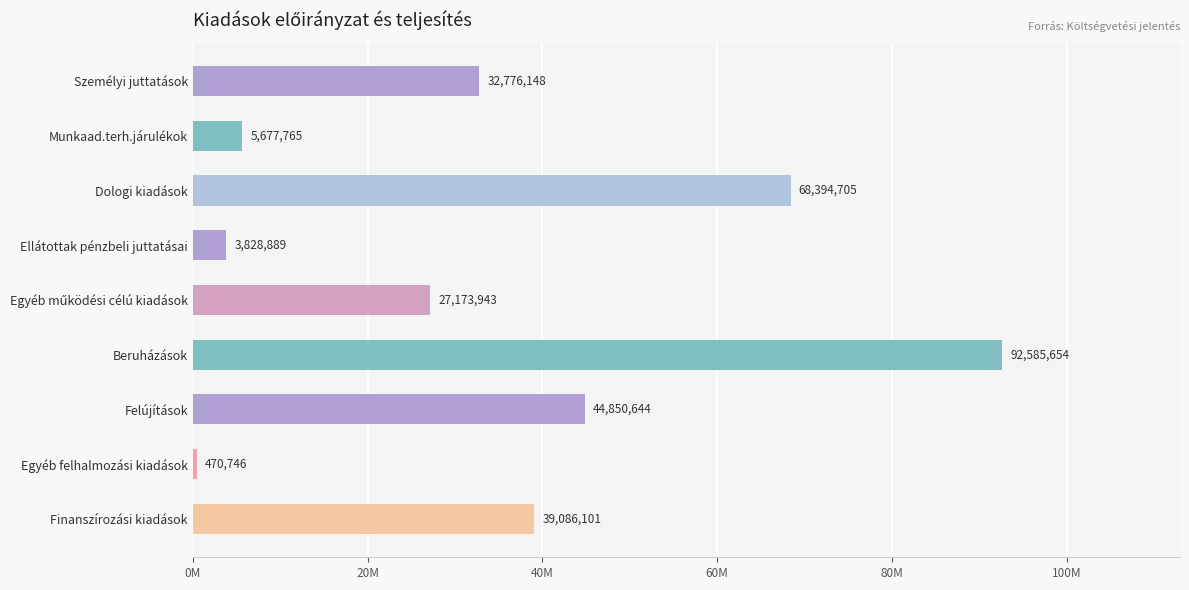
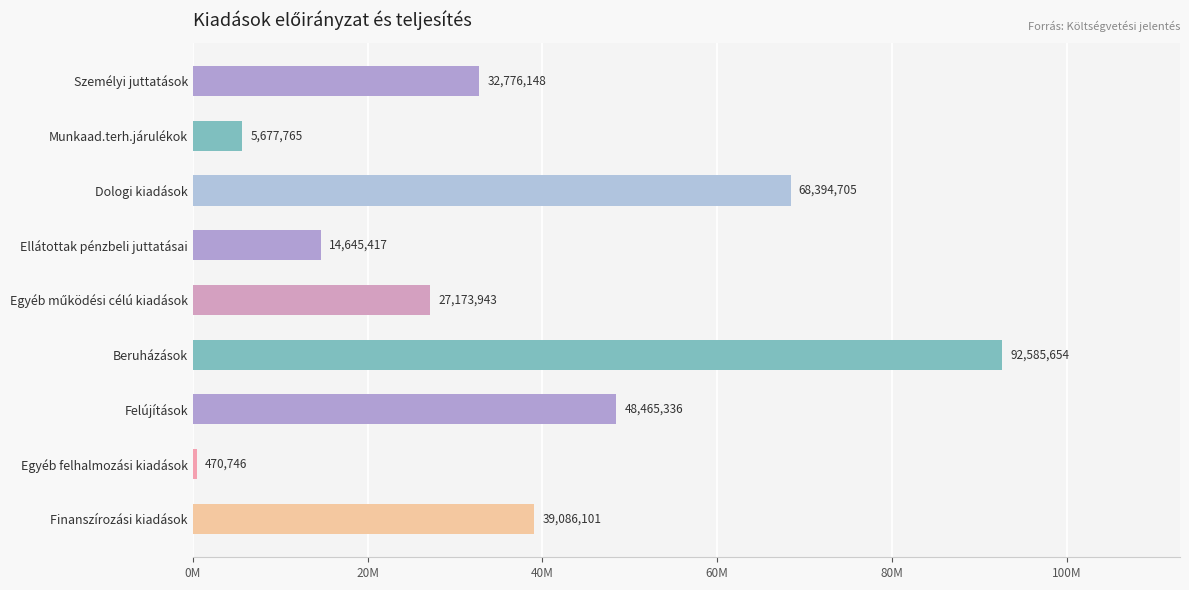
Ellátottak pénzbeli juttatásai: 3,828,889 -> 14,645,417
Felújítások: 44,850,644 -> 48,465,336
